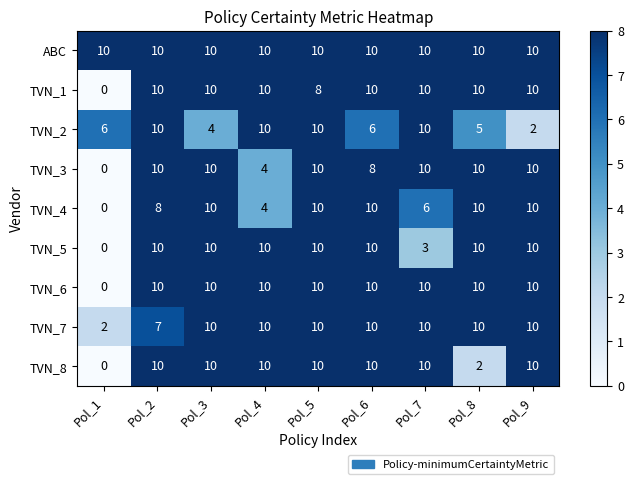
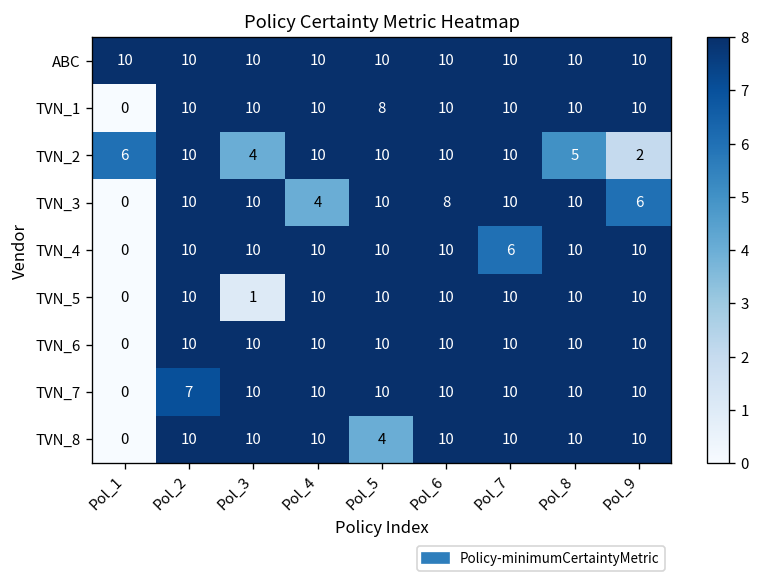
TVN_2, Pol_6: 6 -> 10
TVN_3, Pol_9: 10 -> 6
TVN_4, Pol_2: 8 -> 10
TVN_4, Pol_4: 4 -> 10
TVN_5, Pol_3: 10 -> 1
TVN_5, Pol_7: 3 -> 10
TVN_7, Pol_1: 2 -> 0
TVN_8, Pol_5: 10 -> 4
TVN_8, Pol_8: 2 -> 10
